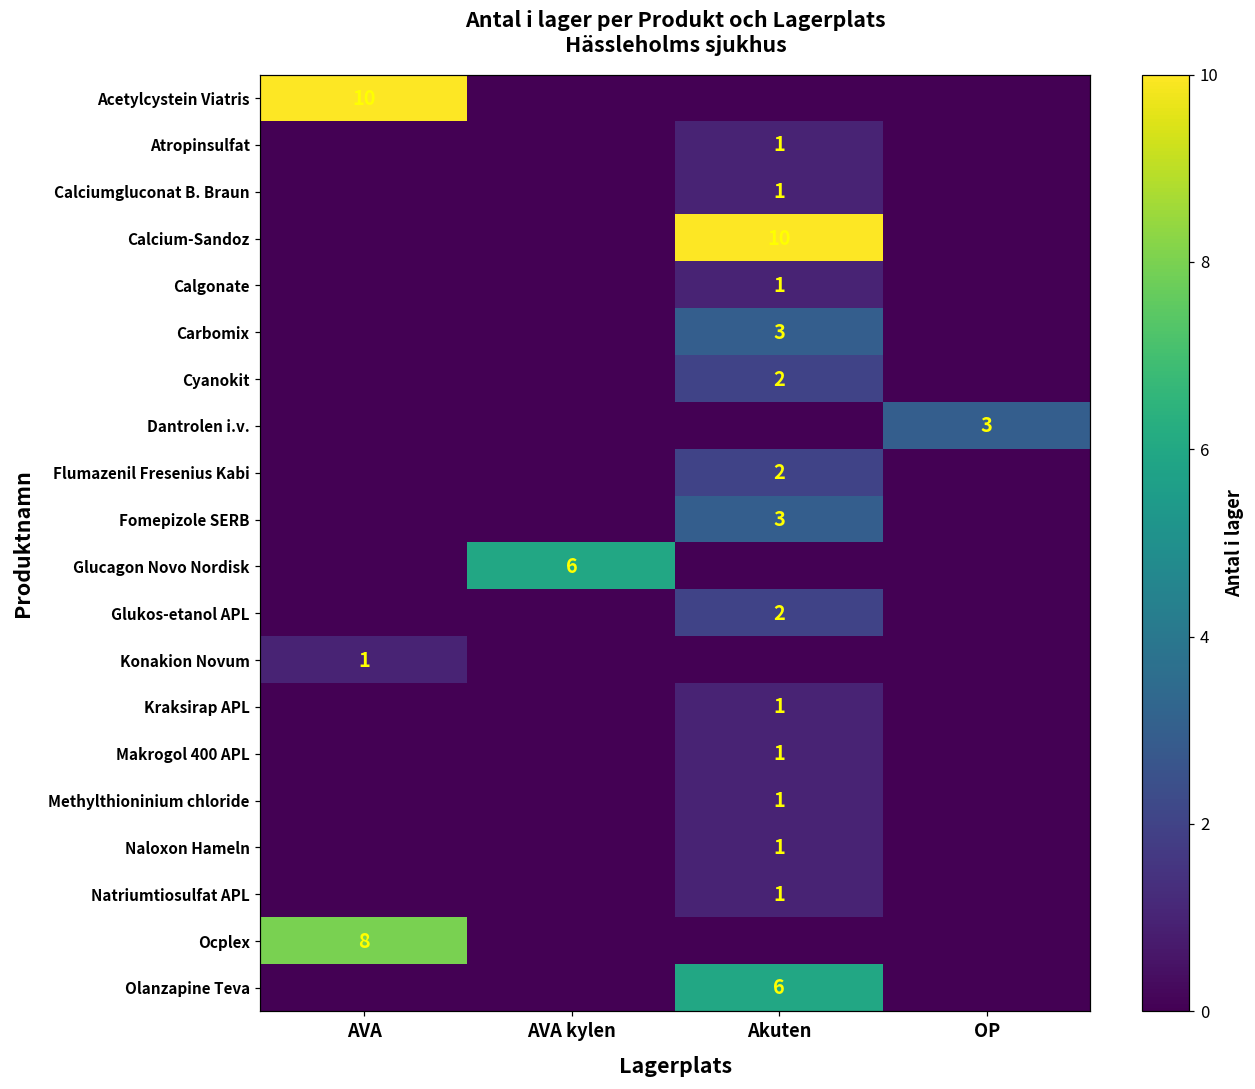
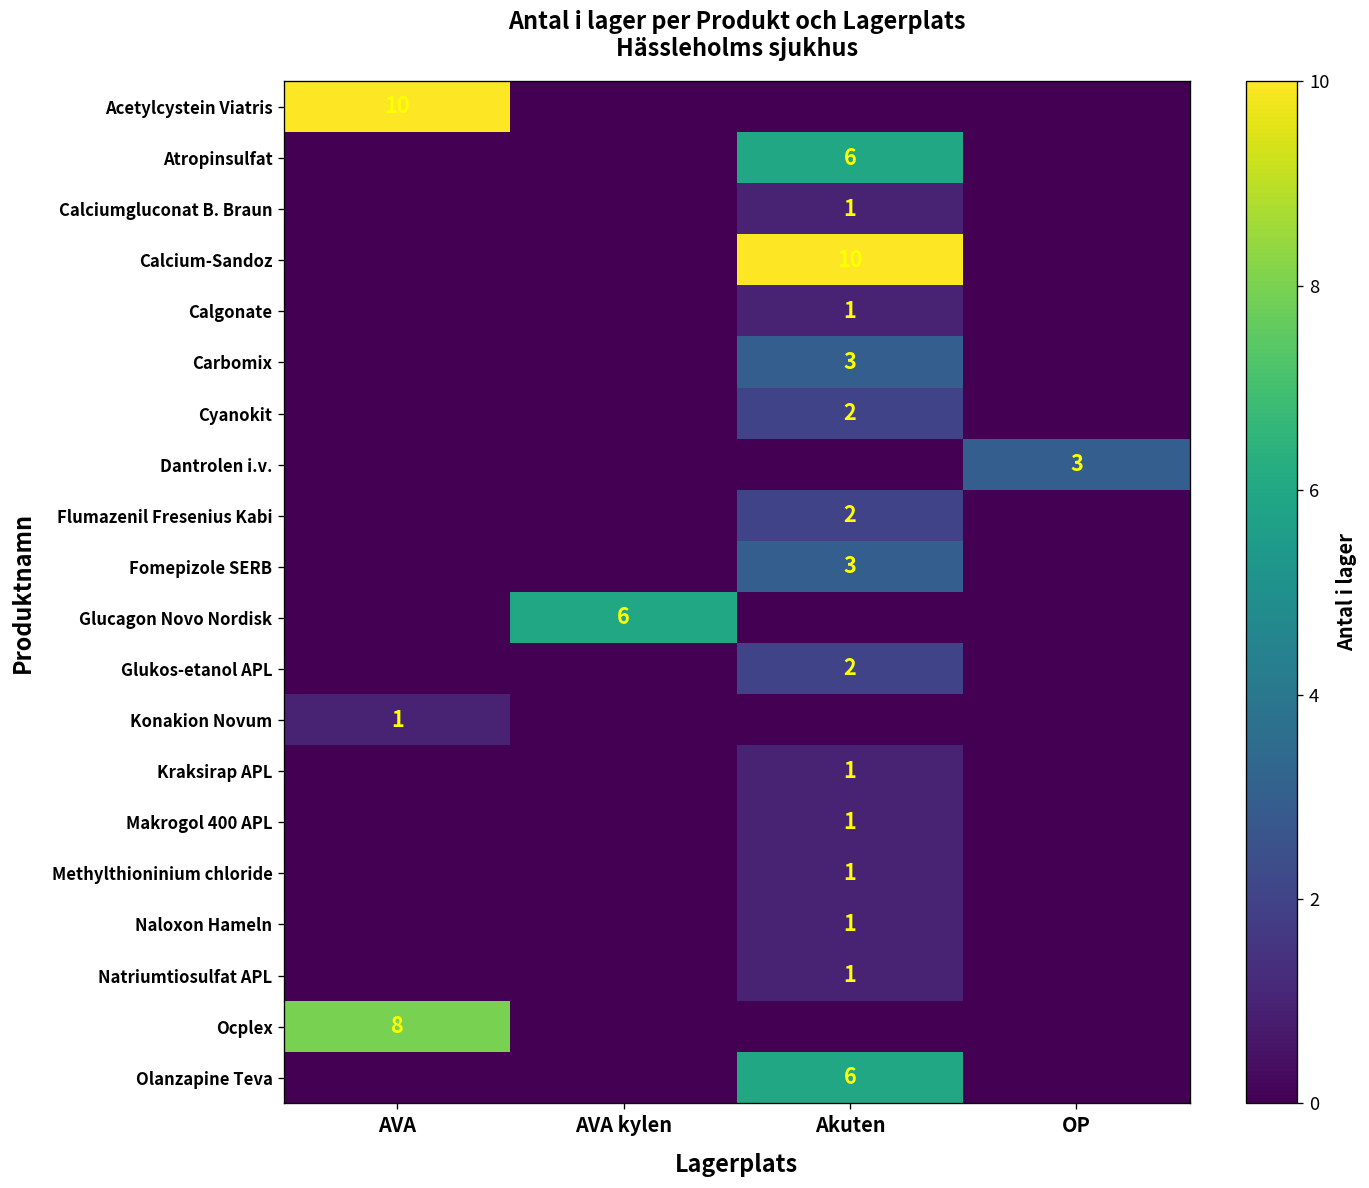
Atropinsulfat, Akuten: 1 -> 6
